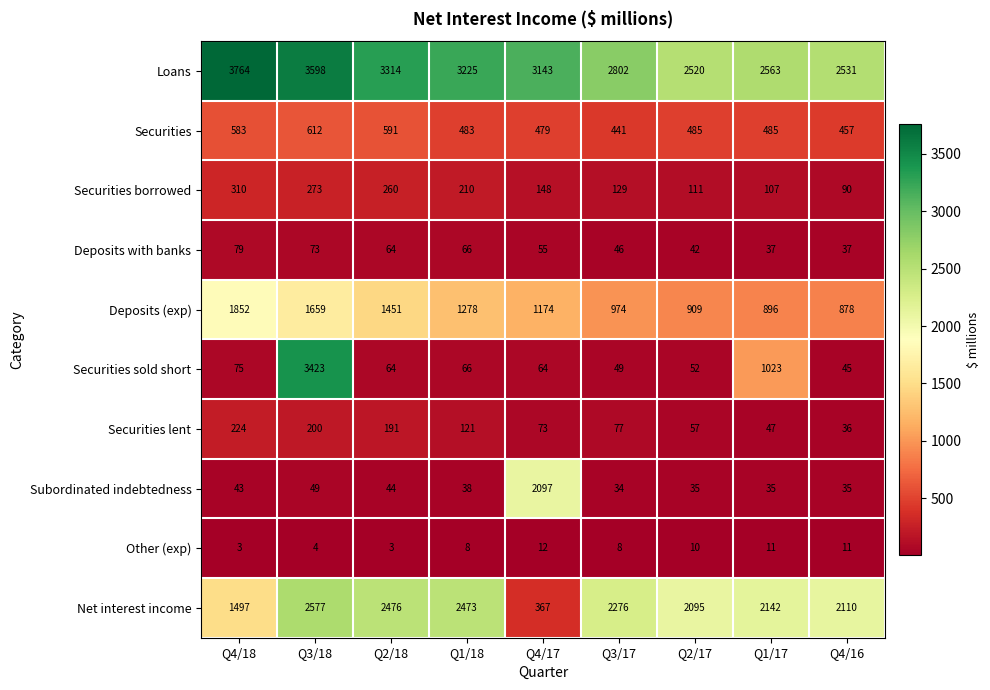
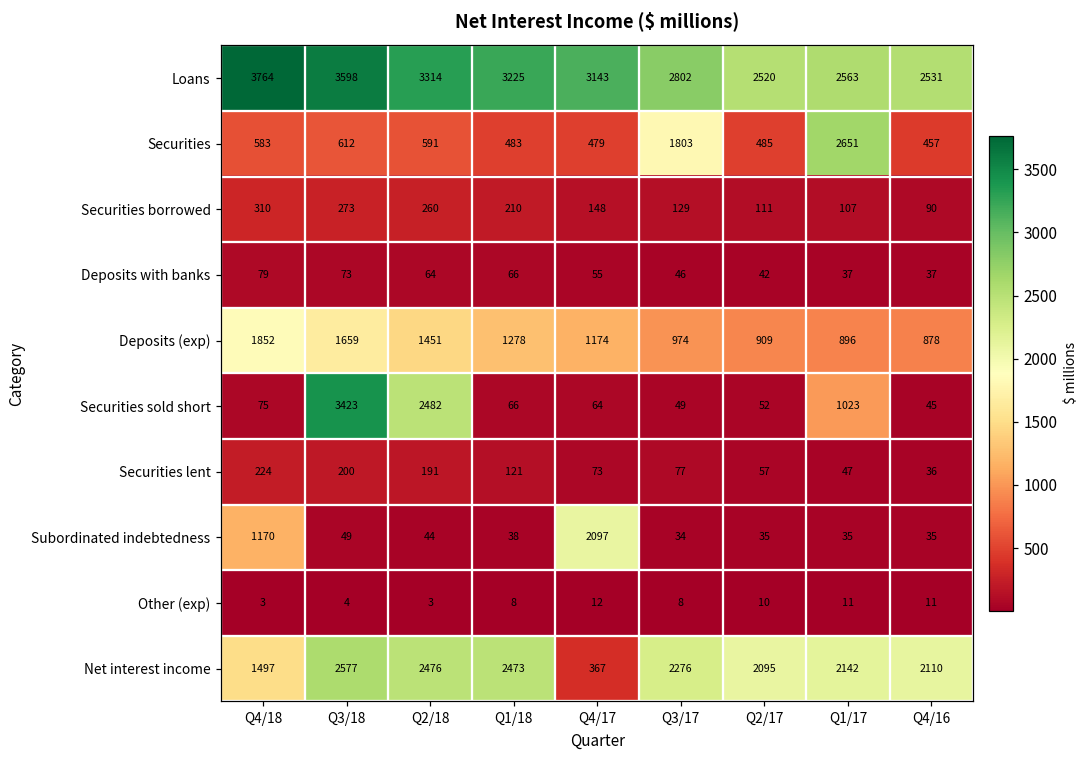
Securities, Q3/17: 441 -> 1803
Securities, Q1/17: 485 -> 2651
Securities sold short, Q2/18: 64 -> 2482
Subordinated indebtedness, Q4/18: 43 -> 1170
